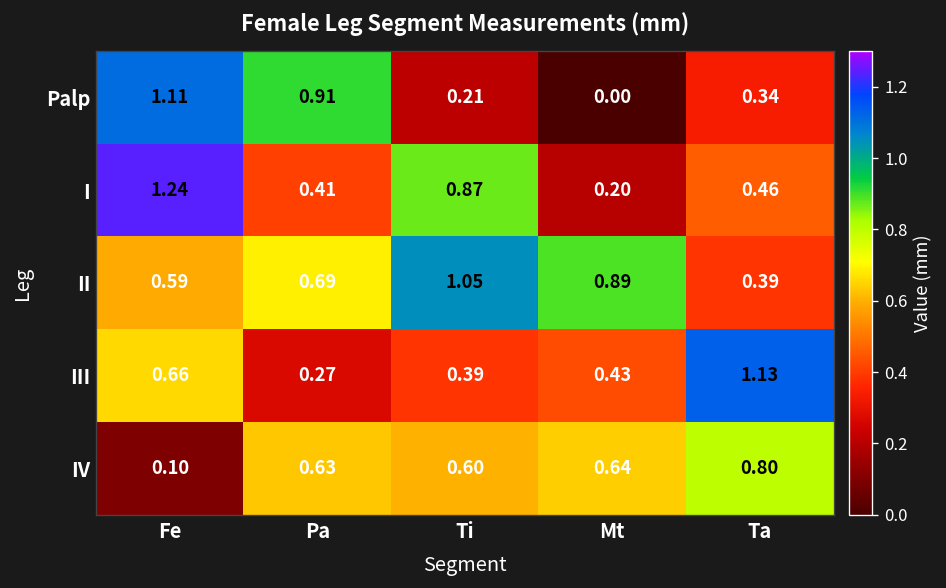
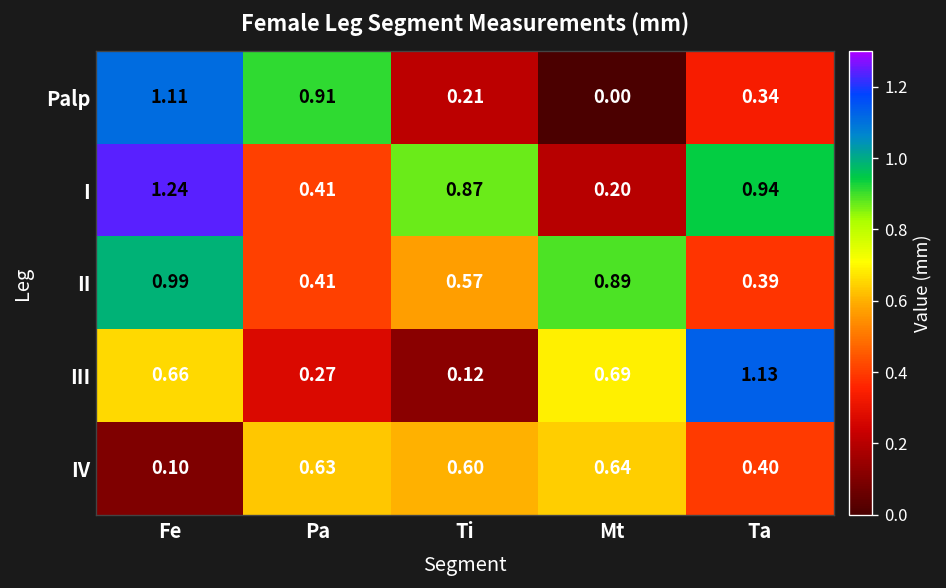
I, Ta: 0.46 -> 0.94
II, Fe: 0.59 -> 0.99
II, Pa: 0.69 -> 0.41
II, Ti: 1.05 -> 0.57
III, Ti: 0.39 -> 0.12
III, Mt: 0.43 -> 0.69
IV, Ta: 0.80 -> 0.40
